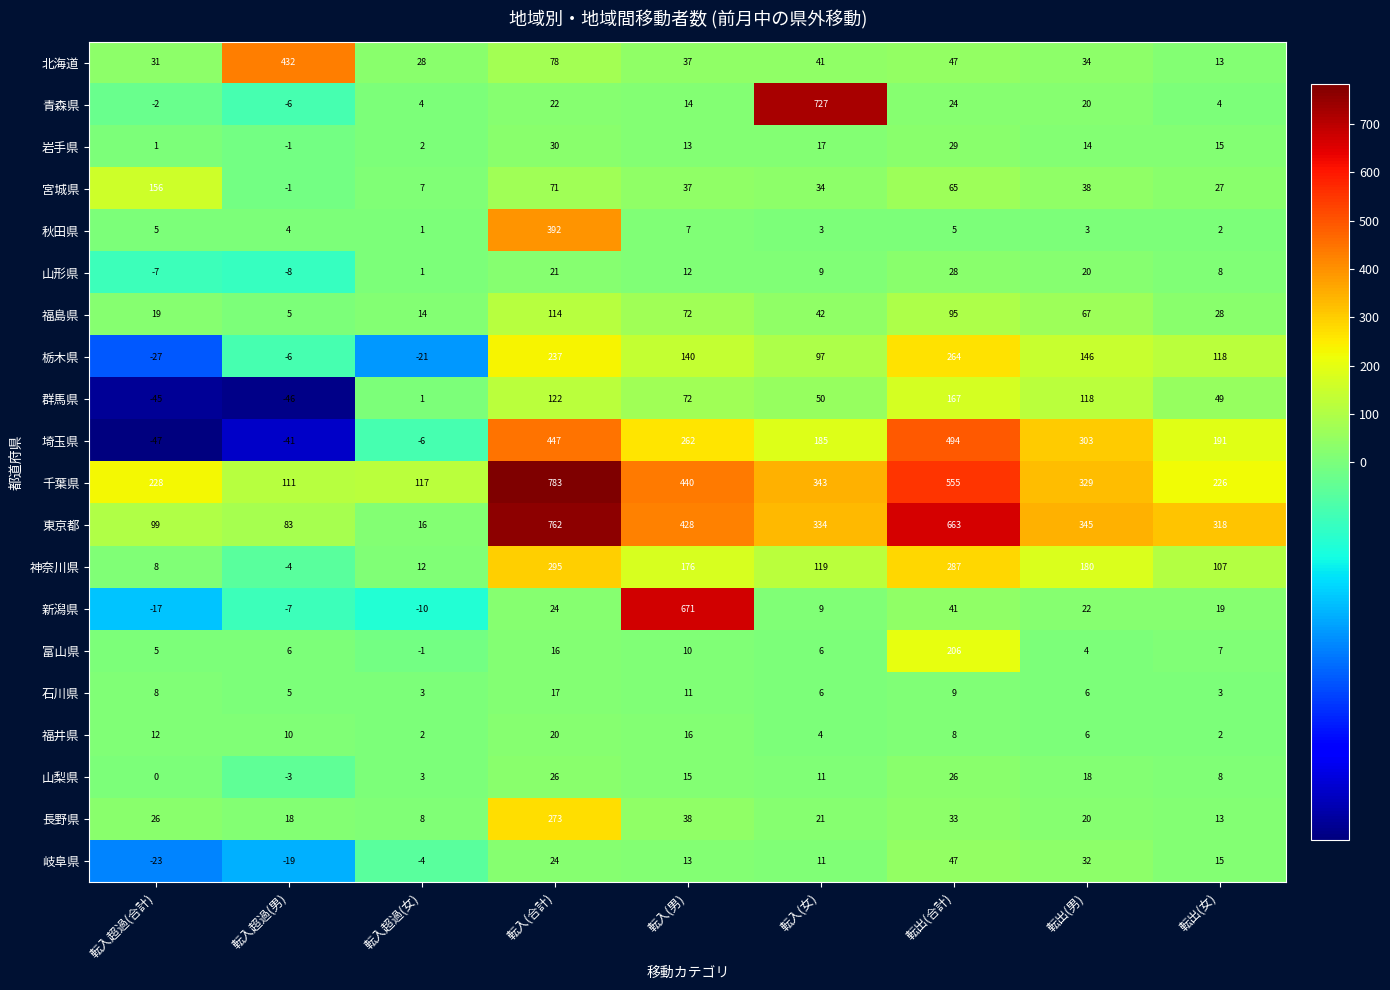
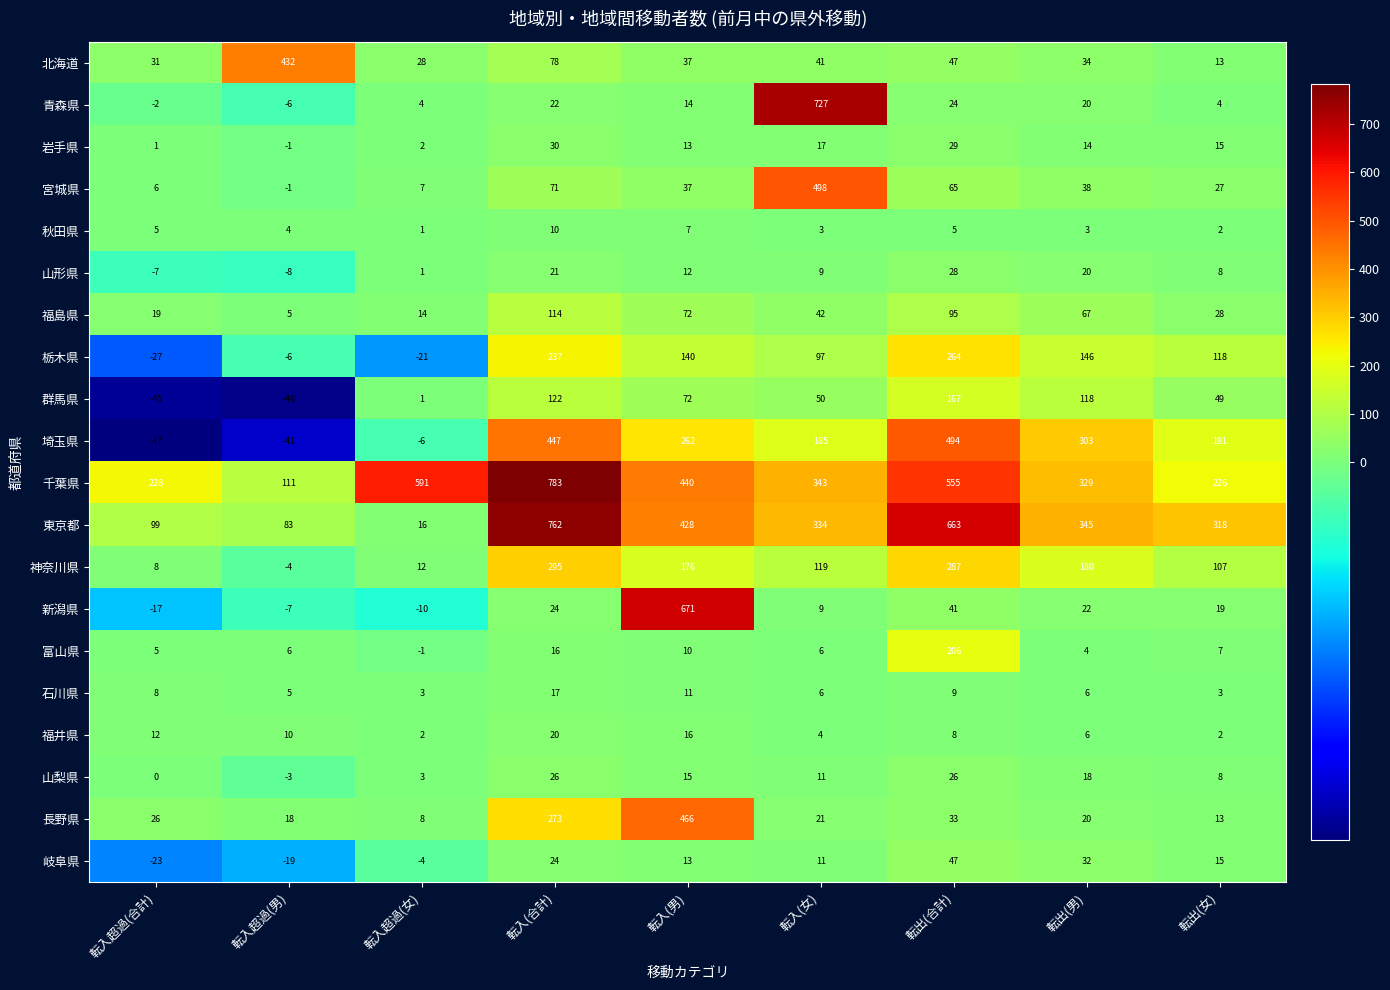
宮城県, 転入超過(合計): 156 -> 6
宮城県, 転入(女): 34 -> 498
秋田県, 転入(合計): 392 -> 10
千葉県, 転入超過(女): 117 -> 591
長野県, 転入(男): 38 -> 466
